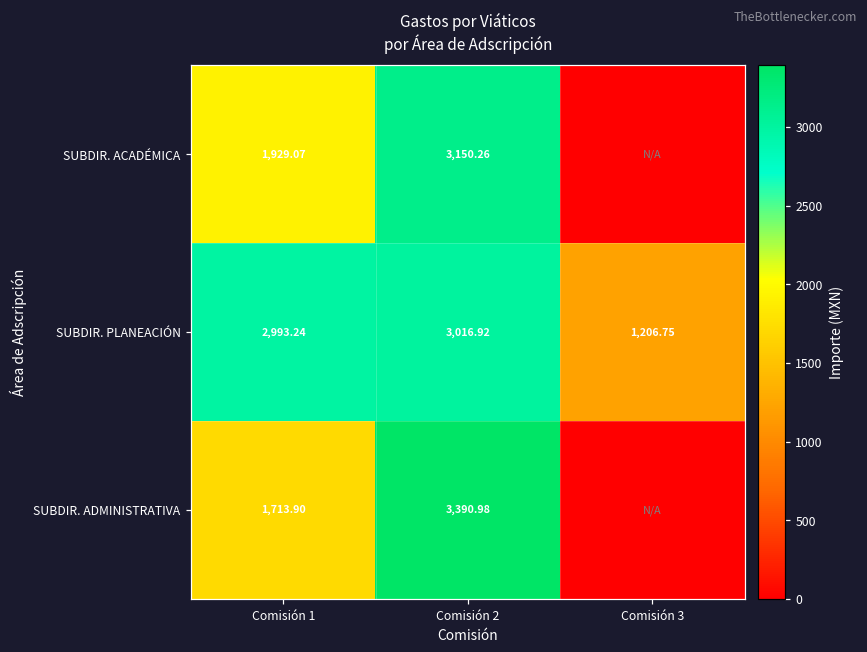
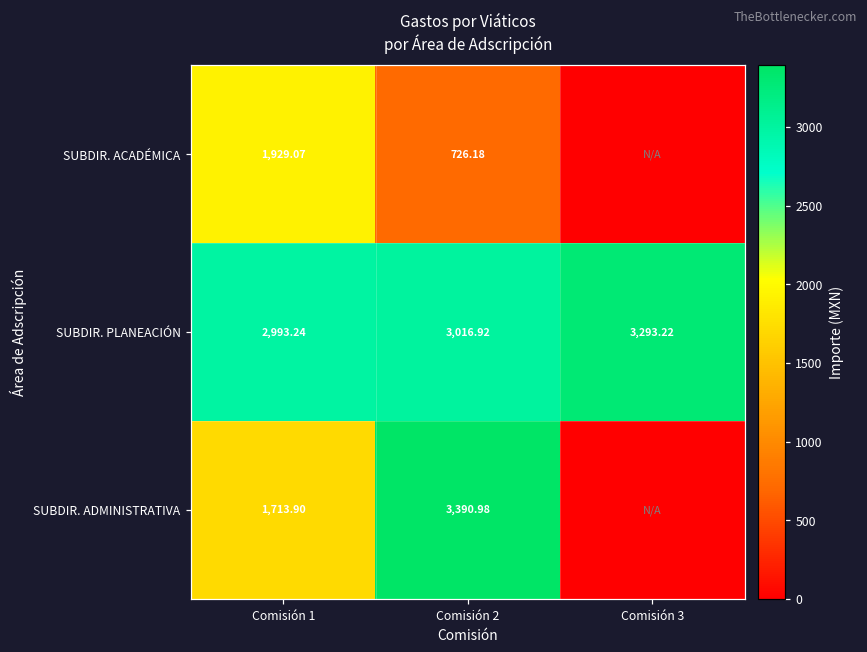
SUBDIR. ACADÉMICA, Comisión 2: 3,150.26 -> 726.18
SUBDIR. PLANEACIÓN, Comisión 3: 1,206.75 -> 3,293.22
